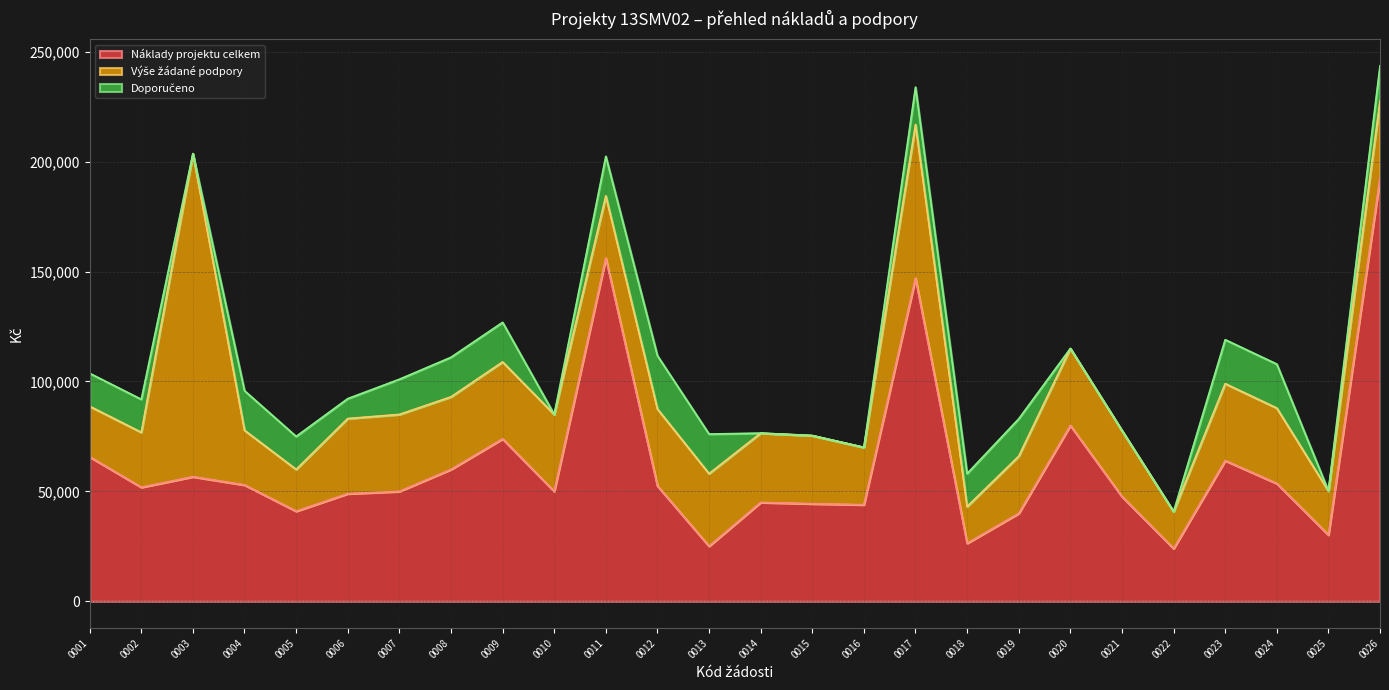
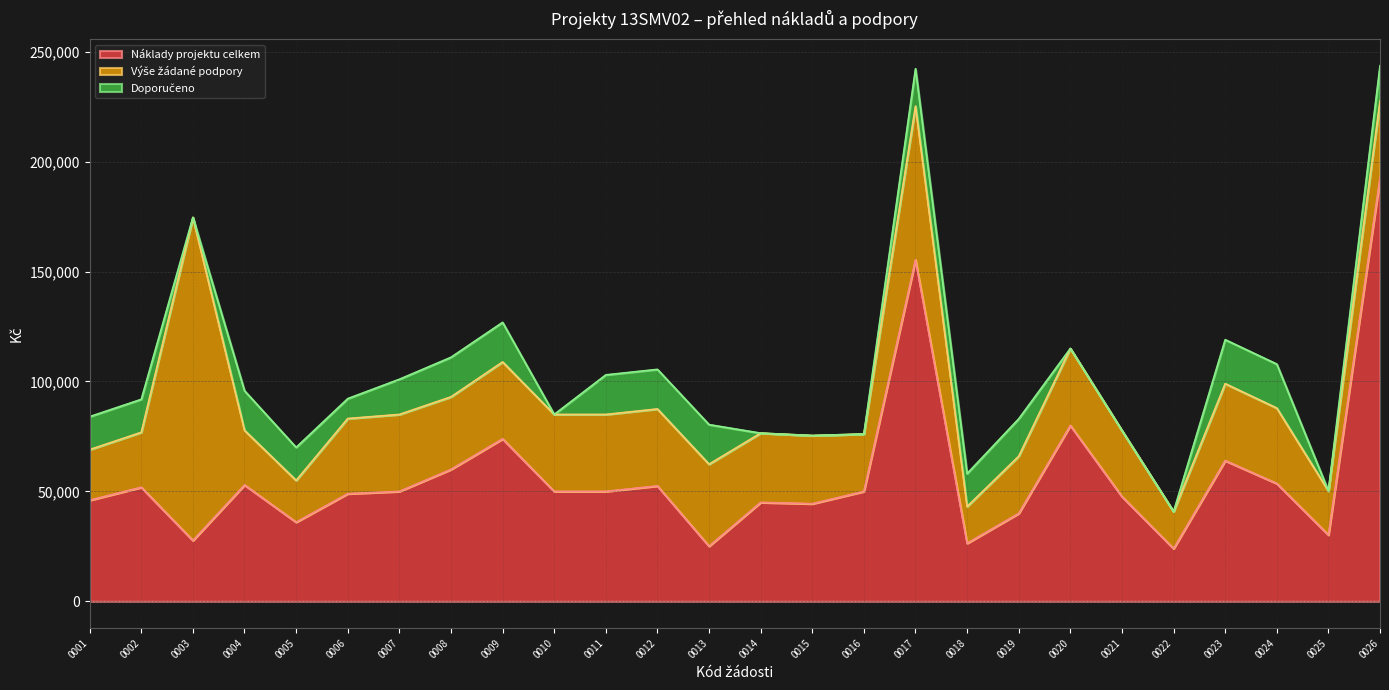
Náklady projektu celkem, 0001: 66,000 -> 46,000
Náklady projektu celkem, 0003: 57,000 -> 28,000
Náklady projektu celkem, 0005: 41,000 -> 36,000
Náklady projektu celkem, 0011: 156,000 -> 50,000
Výše žádané podpory, 0011: 28,000 -> 35,000
Doporučeno, 0012: 24,000 -> 18,000
Výše žádané podpory, 0013: 33,000 -> 37,000
Náklady projektu celkem, 0016: 44,000 -> 50,000
Náklady projektu celkem, 0017: 147,000 -> 155,000
